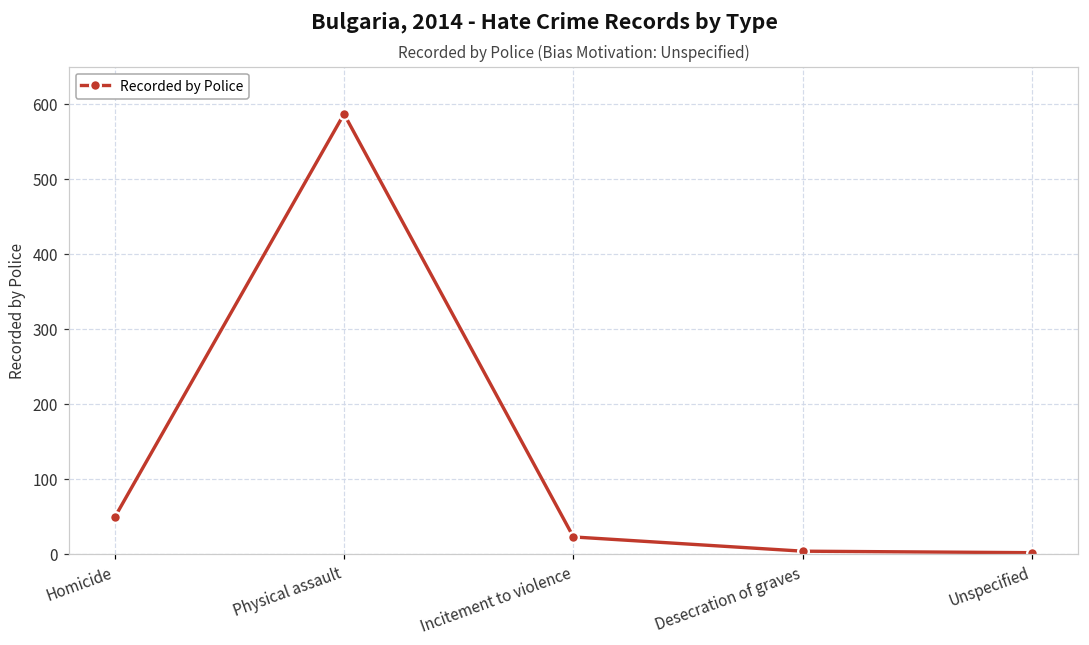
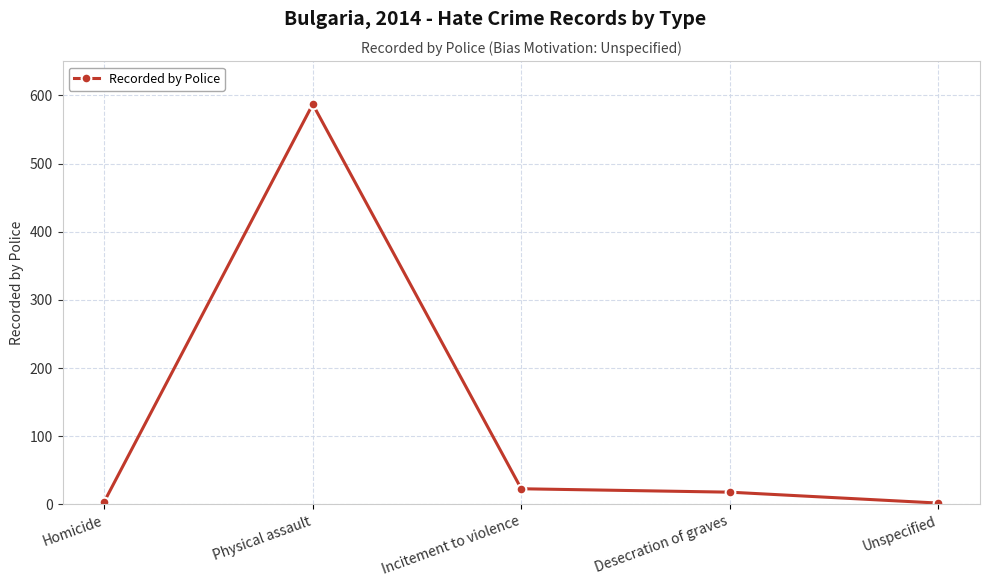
Homicide: 50 -> 0
Desecration of graves: 0 -> 20
